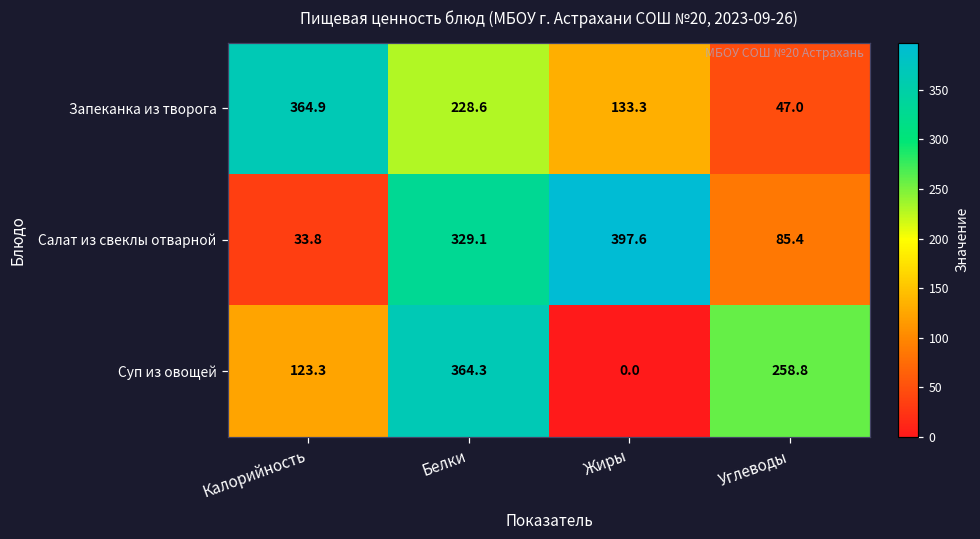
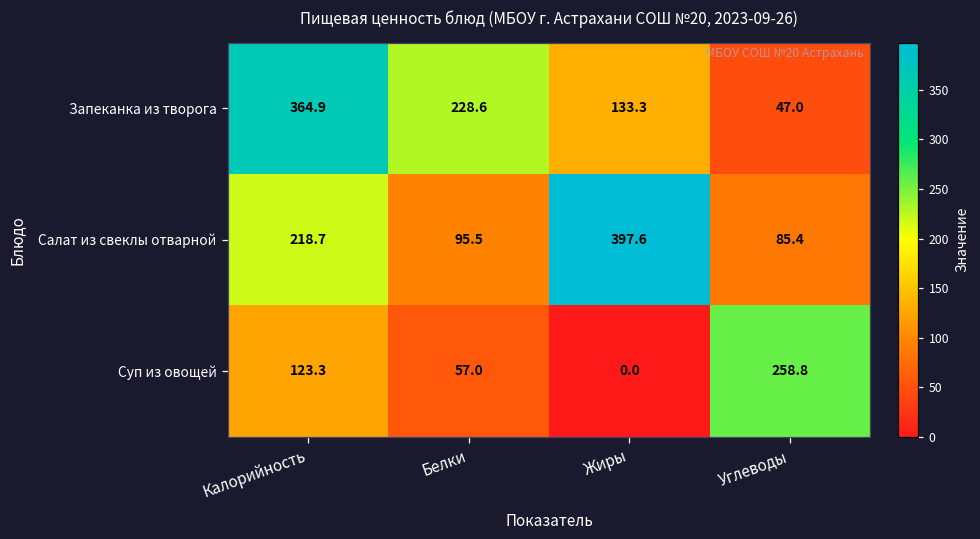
Салат из свеклы отварной, Калорийность: 33.8 -> 218.7
Салат из свеклы отварной, Белки: 329.1 -> 95.5
Суп из овощей, Белки: 364.3 -> 57.0
